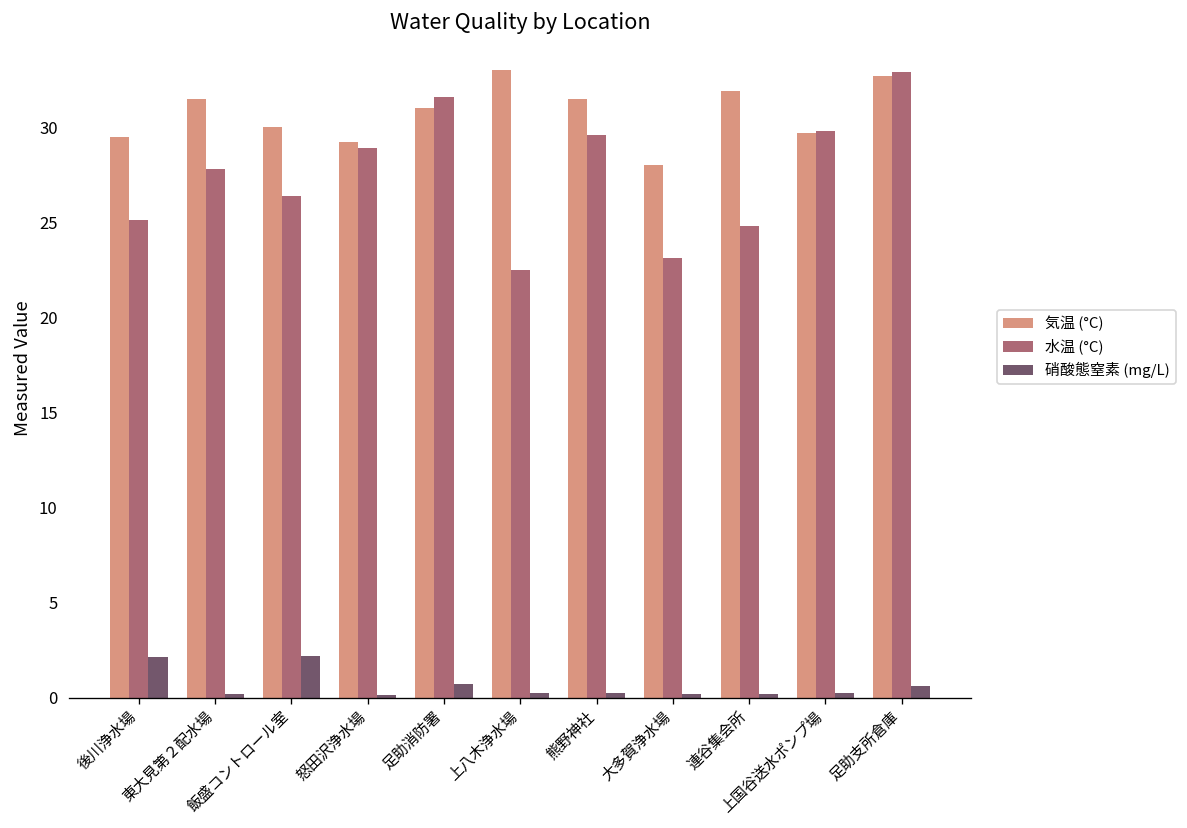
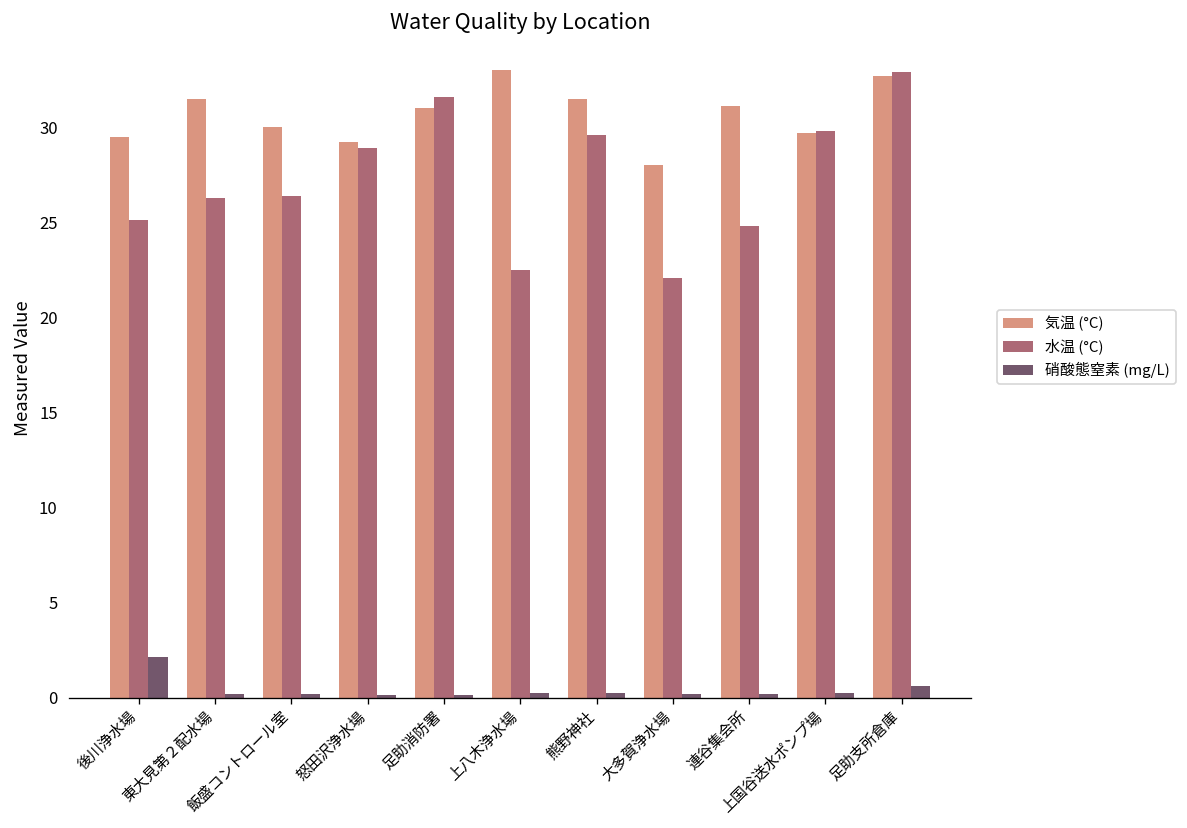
水温 (°C), 東大見第２配水場: 27.8 -> 26.3
硝酸態窒素 (mg/L), 飯盛コントロール室: 2.2 -> 0.2
硝酸態窒素 (mg/L), 足助消防署: 0.7 -> 0.1
水温 (°C), 大多賀浄水場: 23.1 -> 22.1
気温 (°C), 連谷集会所: 31.9 -> 31.1
